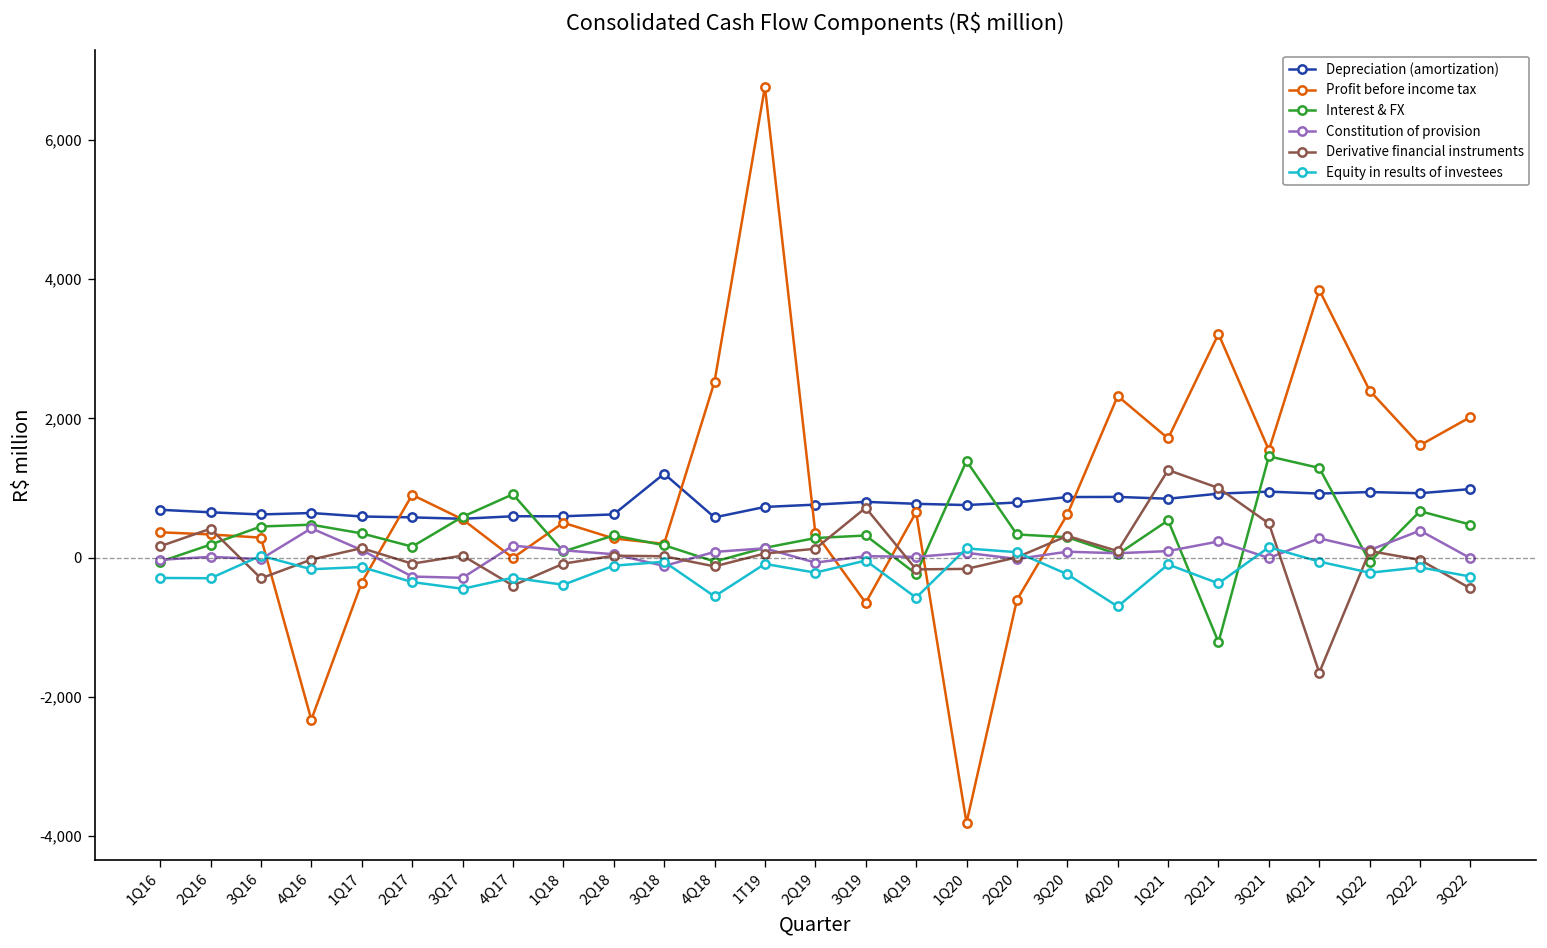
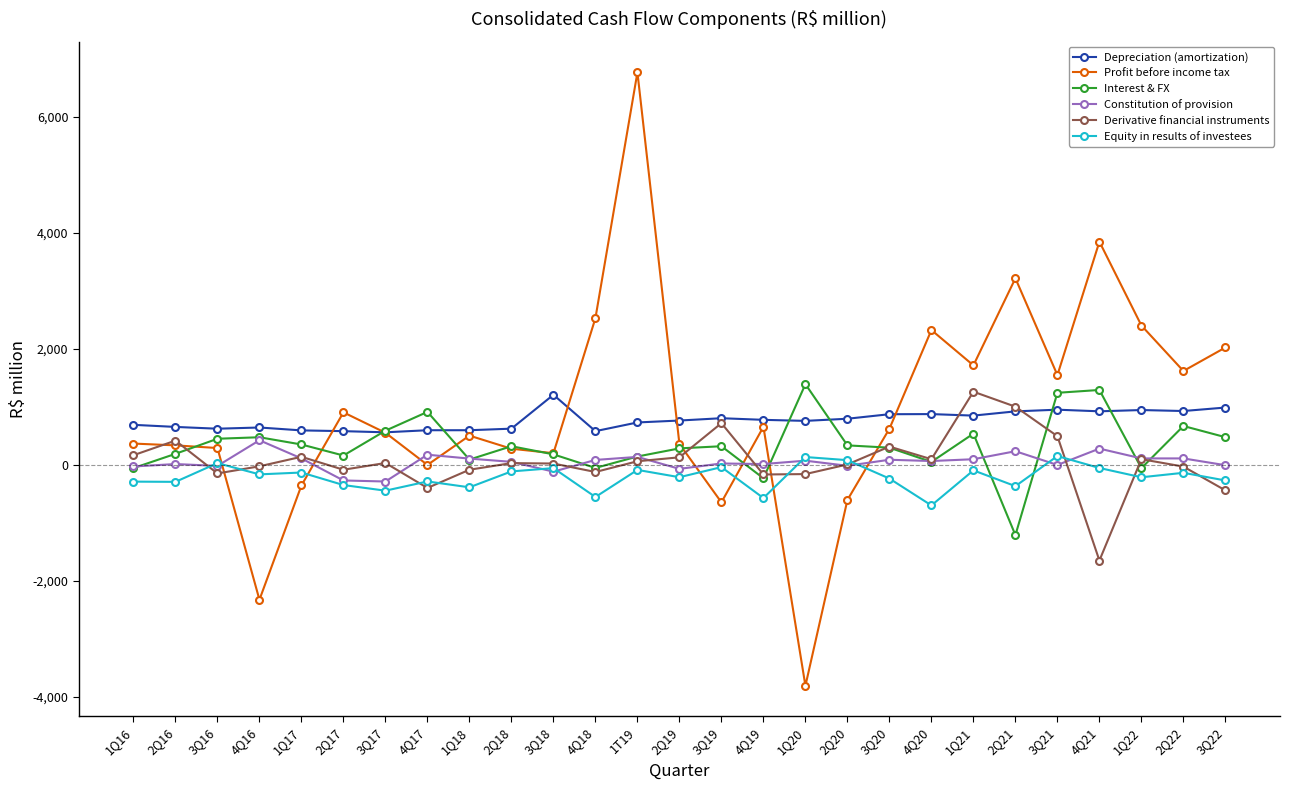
Derivative financial instruments, 3Q16: -300 -> -200
Interest & FX, 3Q21: 1,500 -> 1,200
Constitution of provision, 2Q22: 400 -> 100
